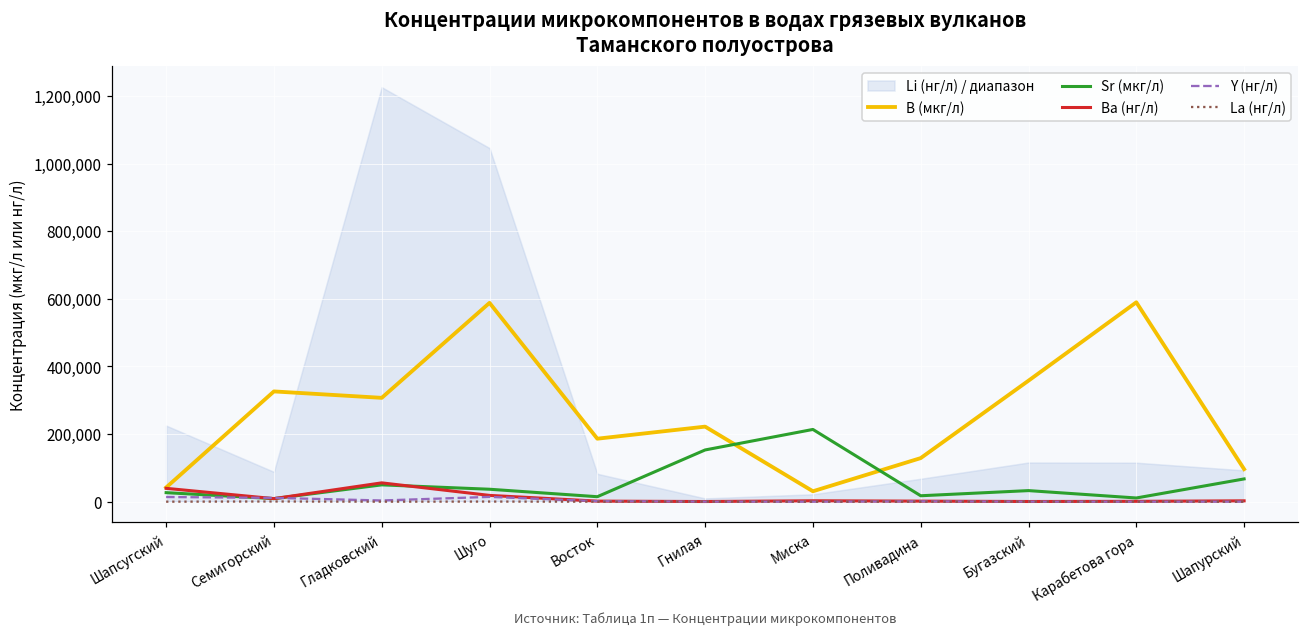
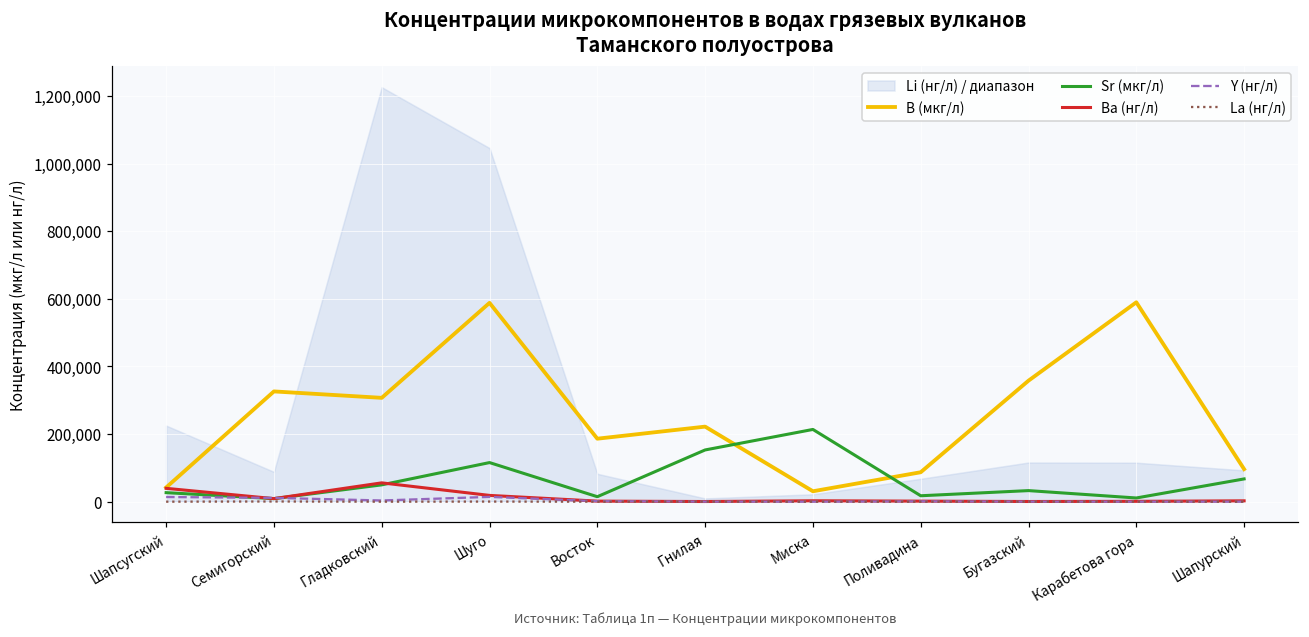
Sr (мкг/л), Шуго: 40,000 -> 120,000
B (мкг/л), Поливадина: 130,000 -> 90,000
